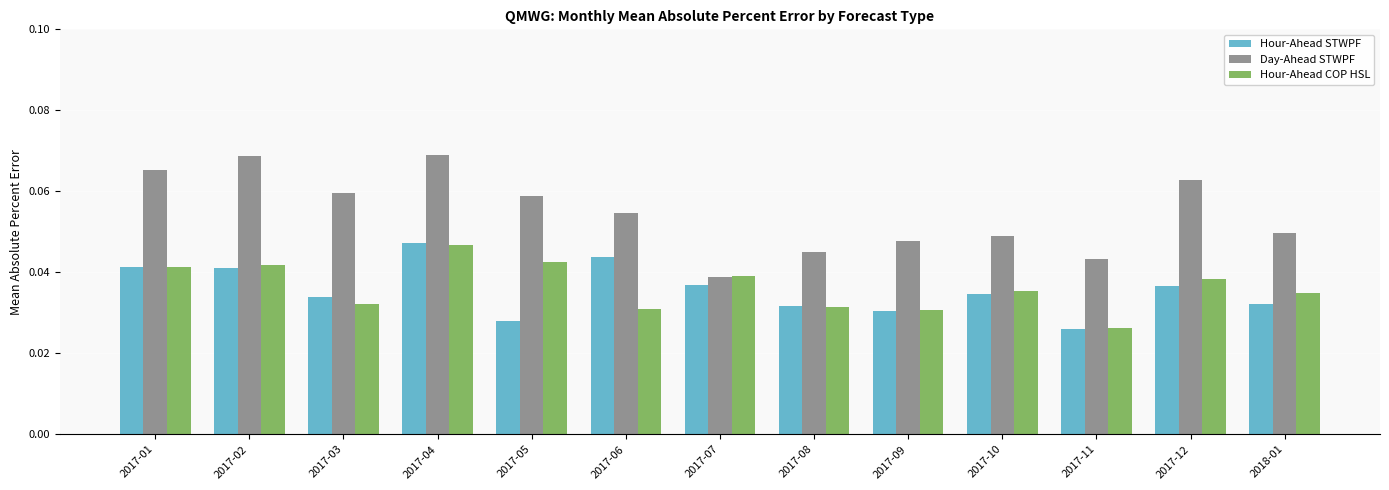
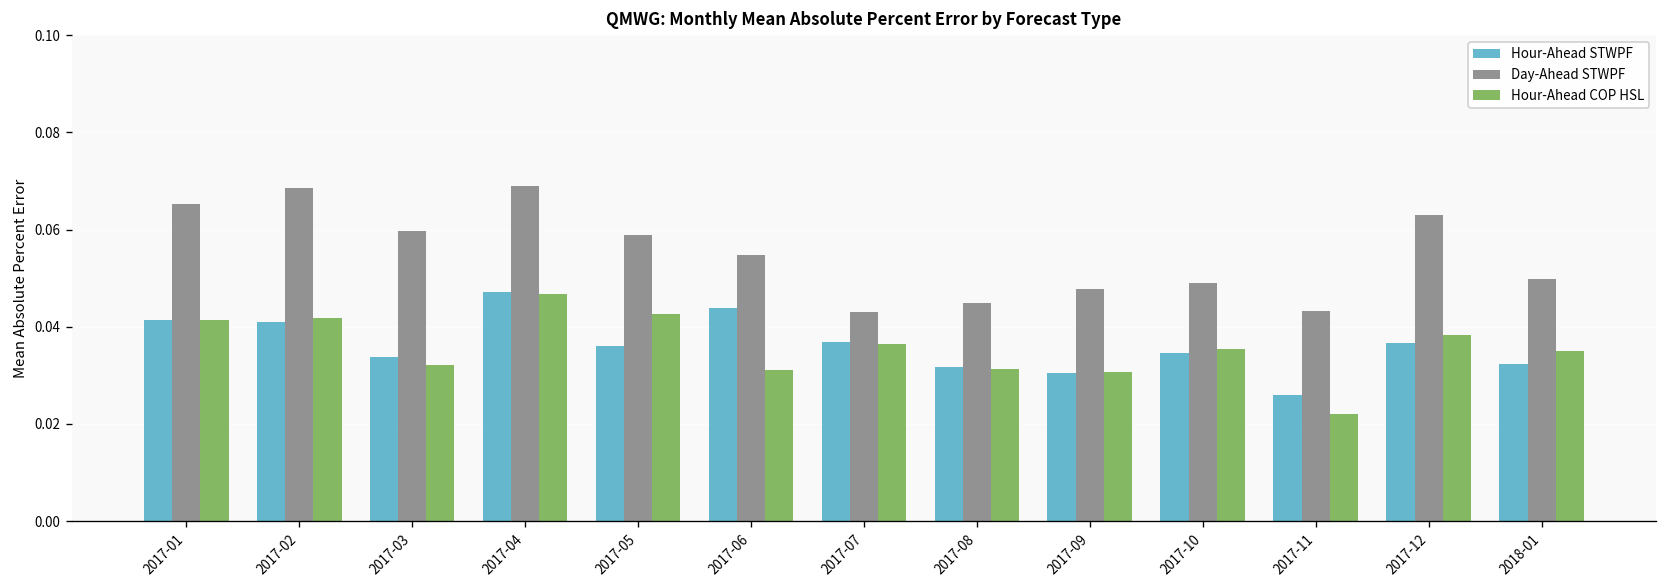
Hour-Ahead STWPF, 2017-05: 0.028 -> 0.036
Day-Ahead STWPF, 2017-07: 0.039 -> 0.043
Hour-Ahead COP HSL, 2017-07: 0.039 -> 0.036
Hour-Ahead COP HSL, 2017-11: 0.026 -> 0.022
